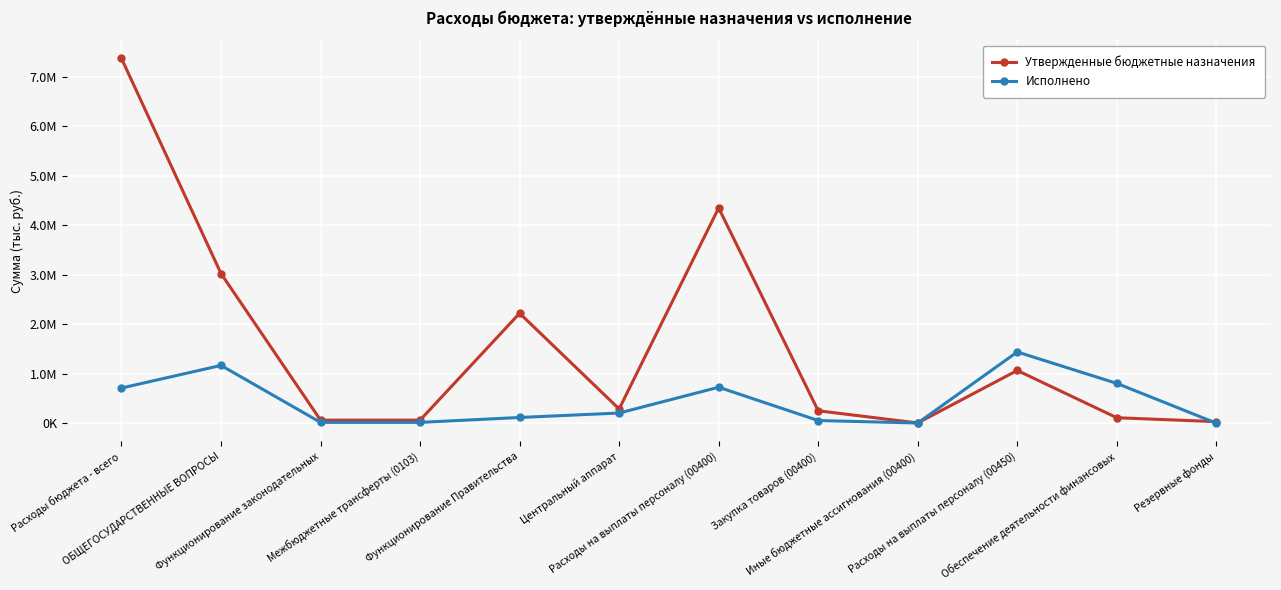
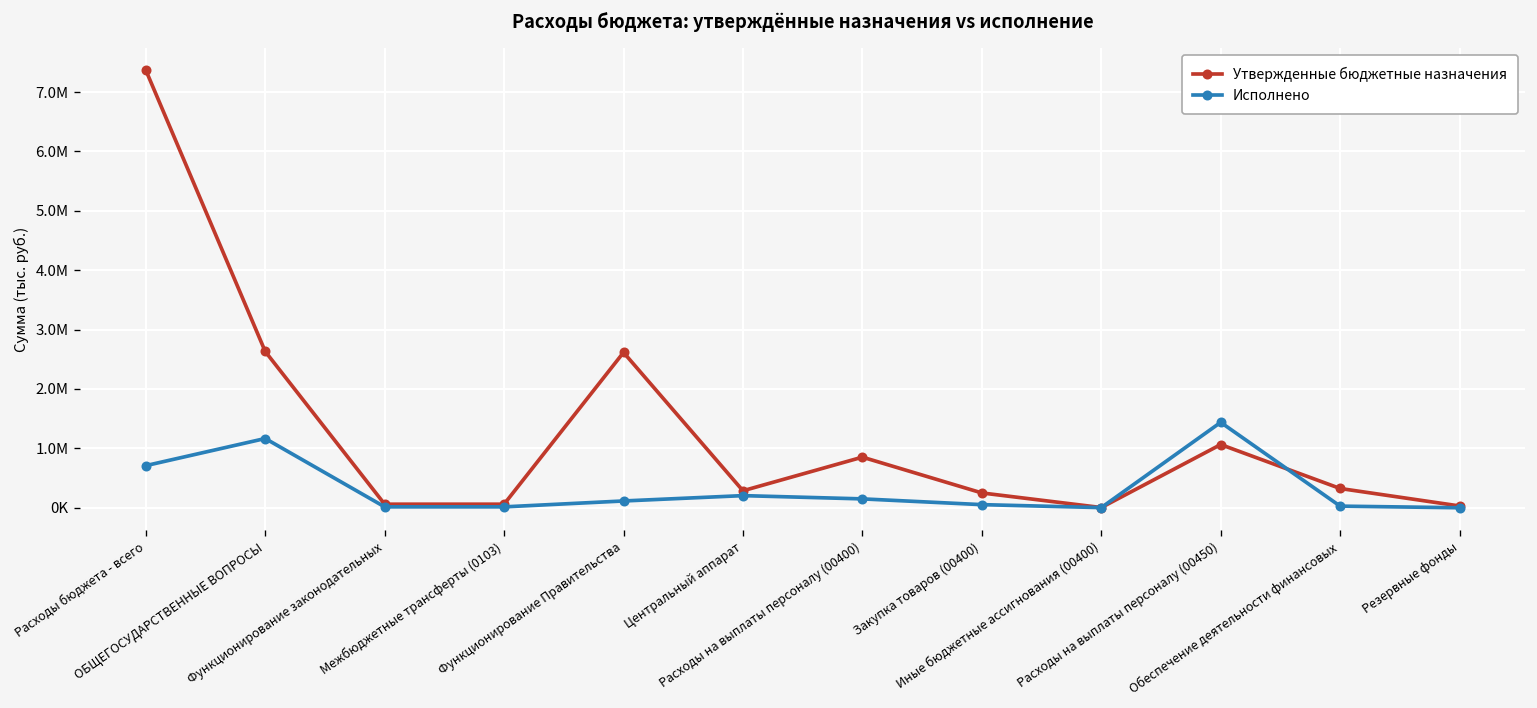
Утвержденные бюджетные назначения, ОБЩЕГОСУДАРСТВЕННЫЕ ВОПРОСЫ: 3000000 -> 2600000
Утвержденные бюджетные назначения, Функционирование Правительства: 2200000 -> 2600000
Утвержденные бюджетные назначения, Расходы на выплаты персоналу (00400): 4300000 -> 900000
Исполнено, Расходы на выплаты персоналу (00400): 700000 -> 100000
Утвержденные бюджетные назначения, Обеспечение деятельности финансовых: 100000 -> 300000
Исполнено, Обеспечение деятельности финансовых: 800000 -> 0
